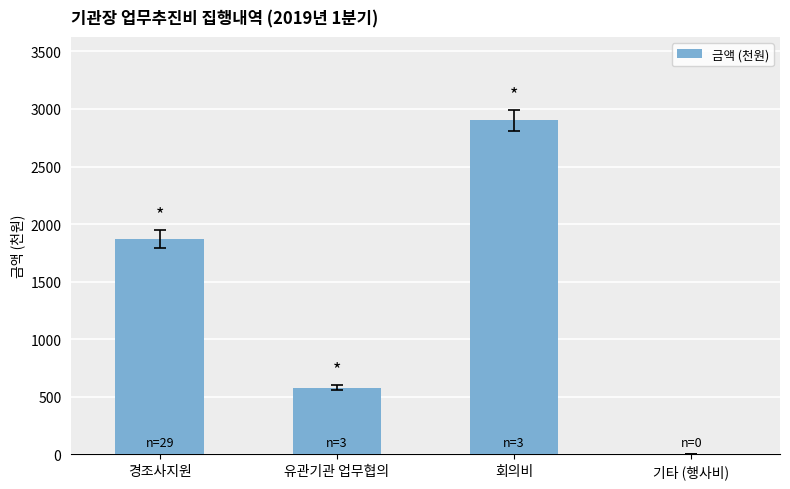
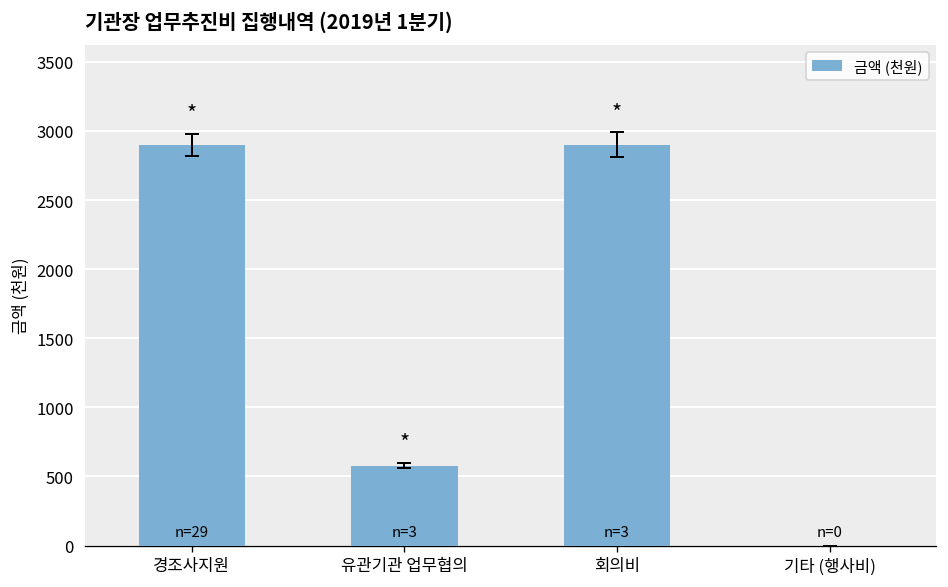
금액 (천원), 경조사지원: 1870 -> 2900
